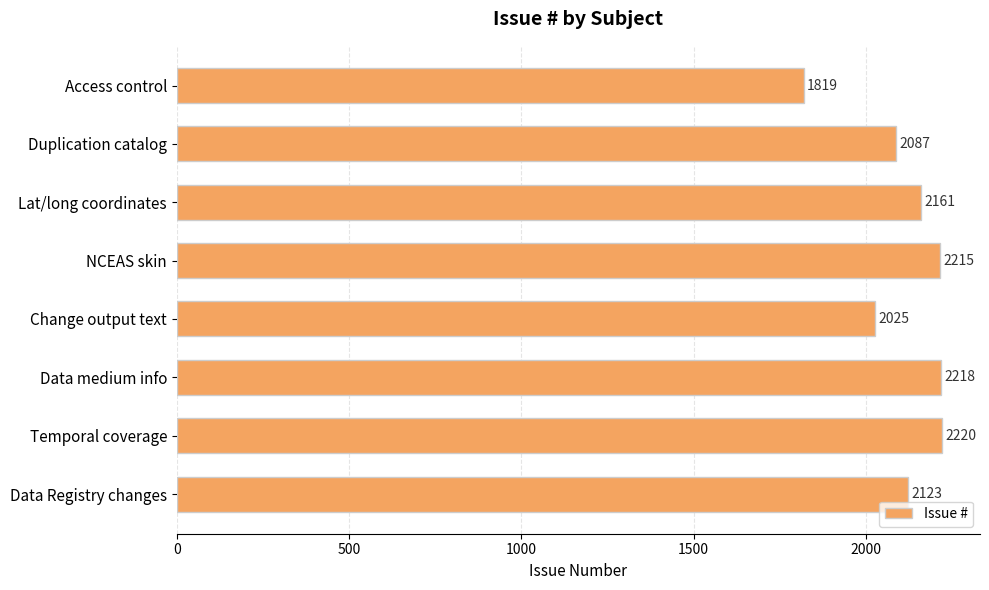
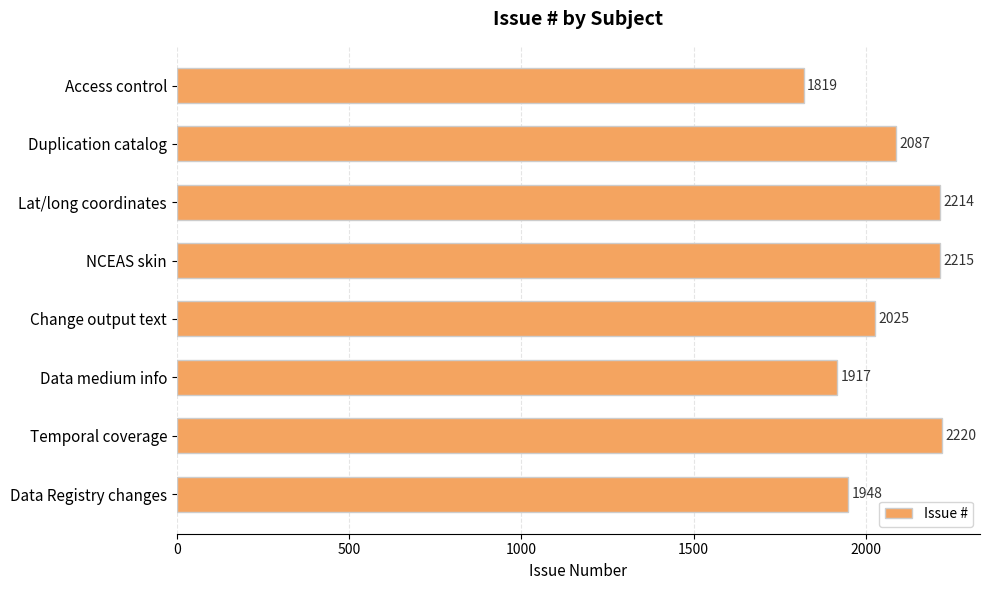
Lat/long coordinates: 2161 -> 2214
Data medium info: 2218 -> 1917
Data Registry changes: 2123 -> 1948
